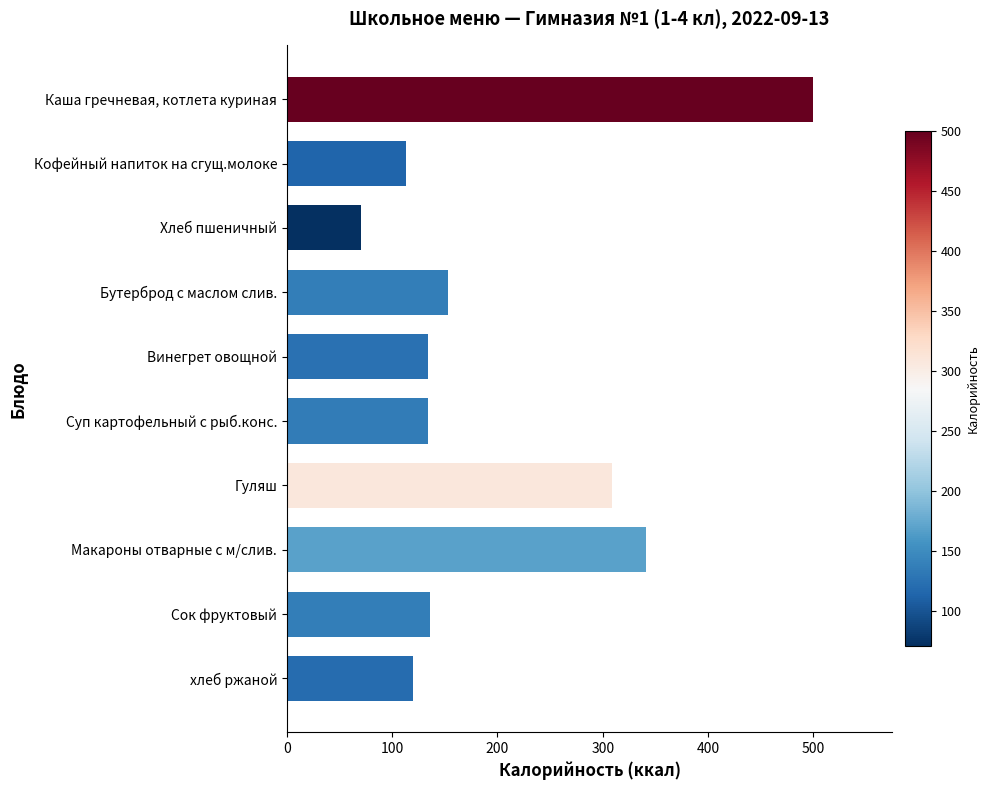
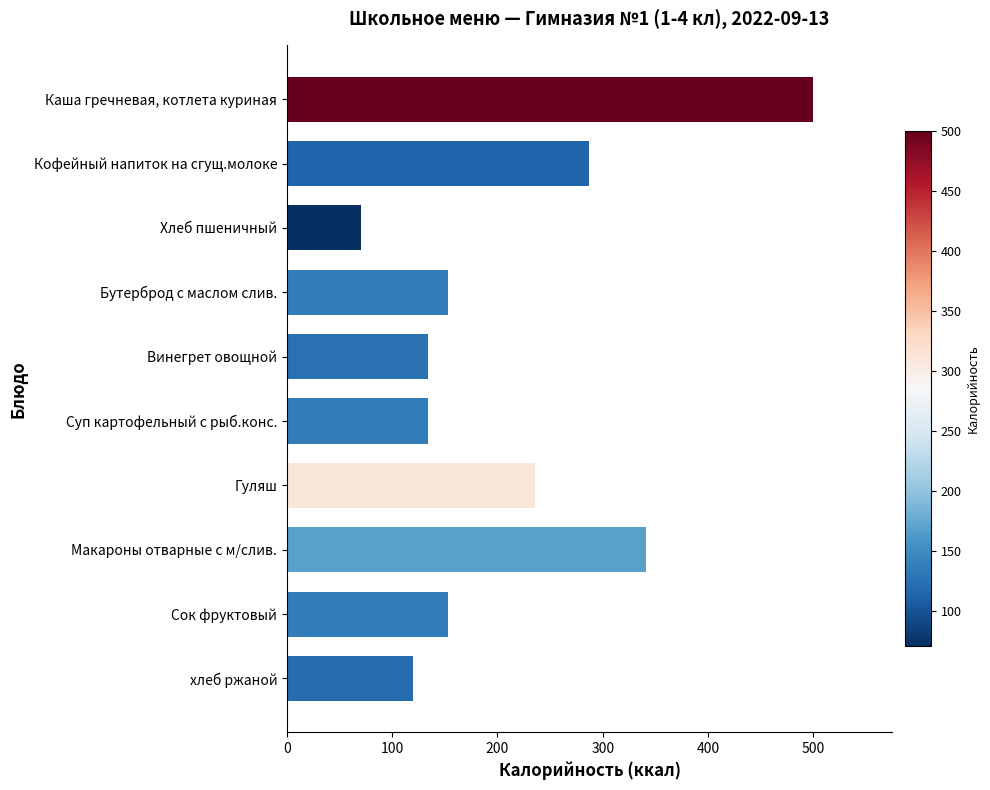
Кофейный напиток на сгущ.молоке: 113 -> 287
Гуляш: 309 -> 236
Сок фруктовый: 136 -> 153
